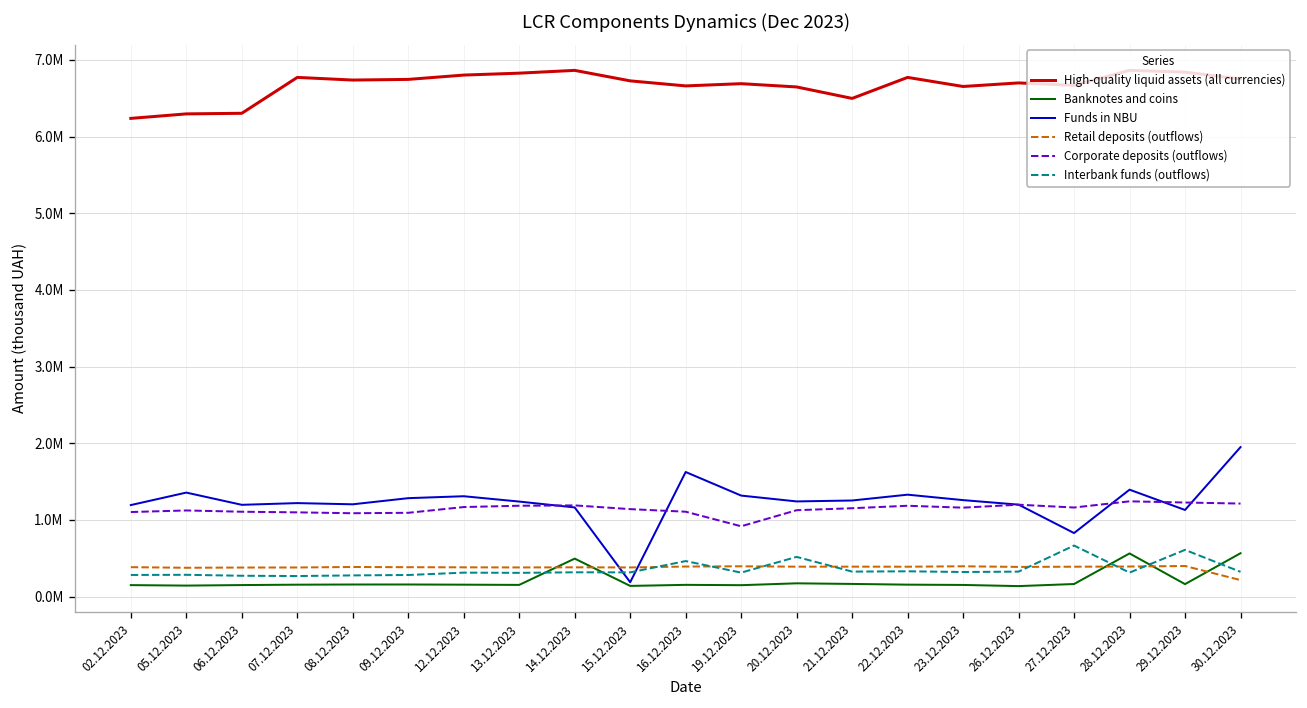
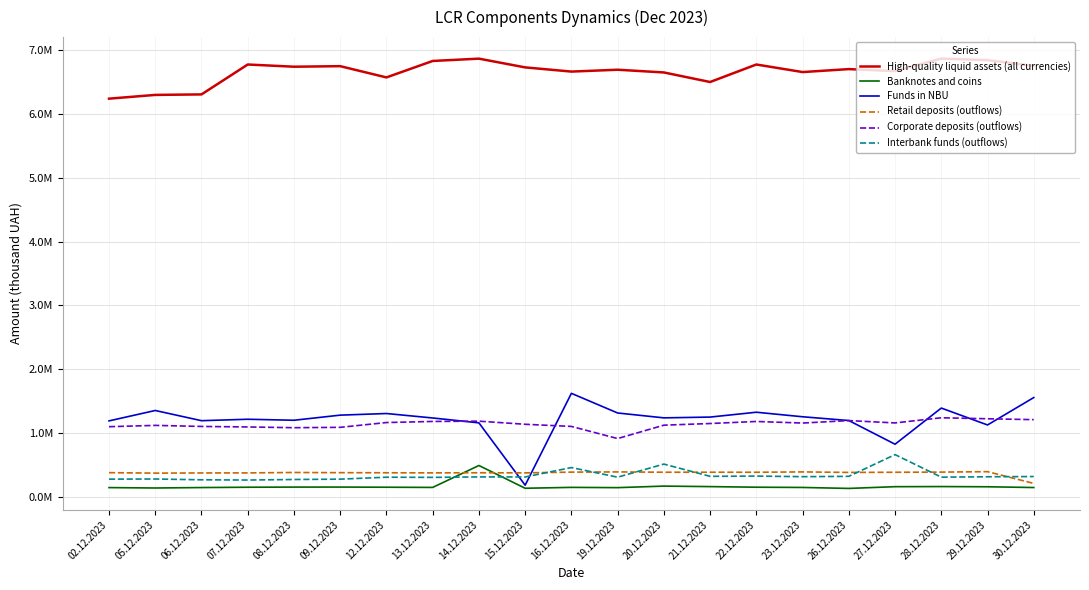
High-quality liquid assets (all currencies), 12.12.2023: 6800000 -> 6600000
Banknotes and coins, 28.12.2023: 600000 -> 200000
Interbank funds (outflows), 29.12.2023: 600000 -> 300000
Banknotes and coins, 30.12.2023: 600000 -> 200000
Funds in NBU, 30.12.2023: 1900000 -> 1600000
